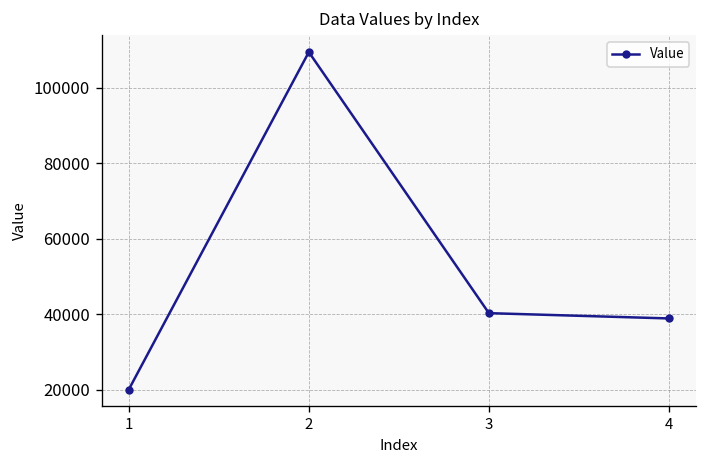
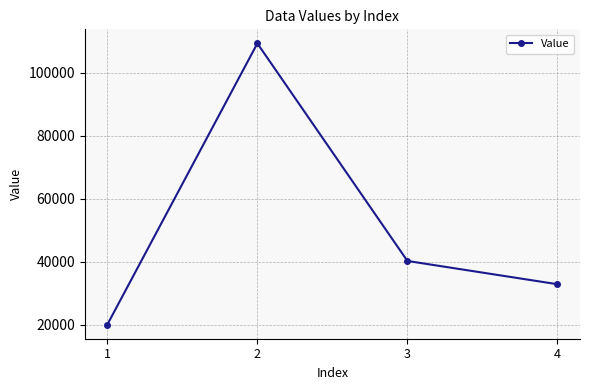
4: 39000 -> 33000
